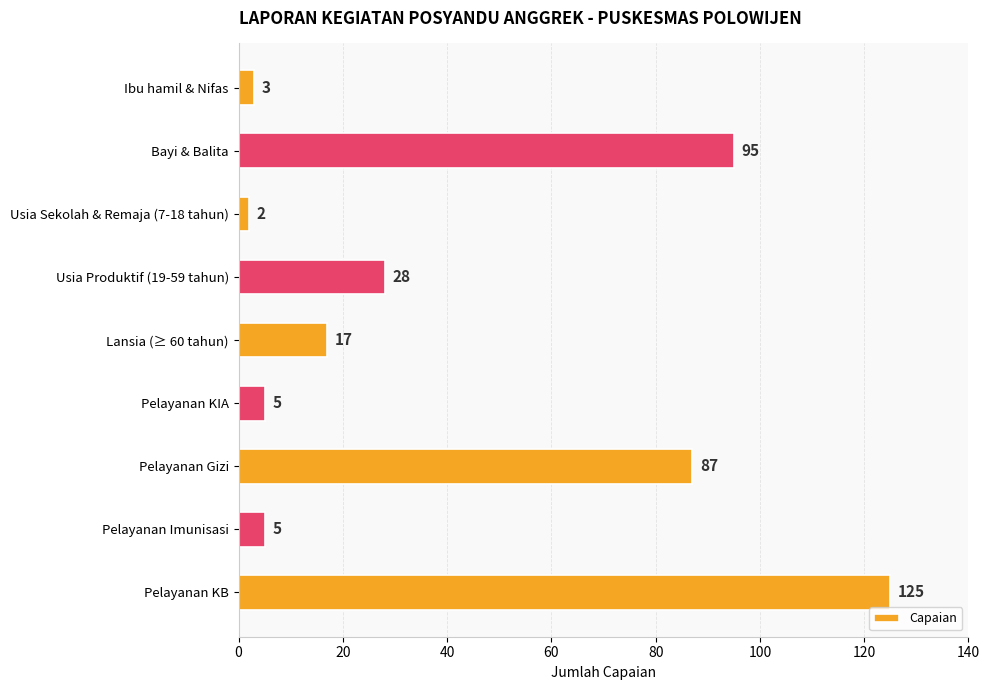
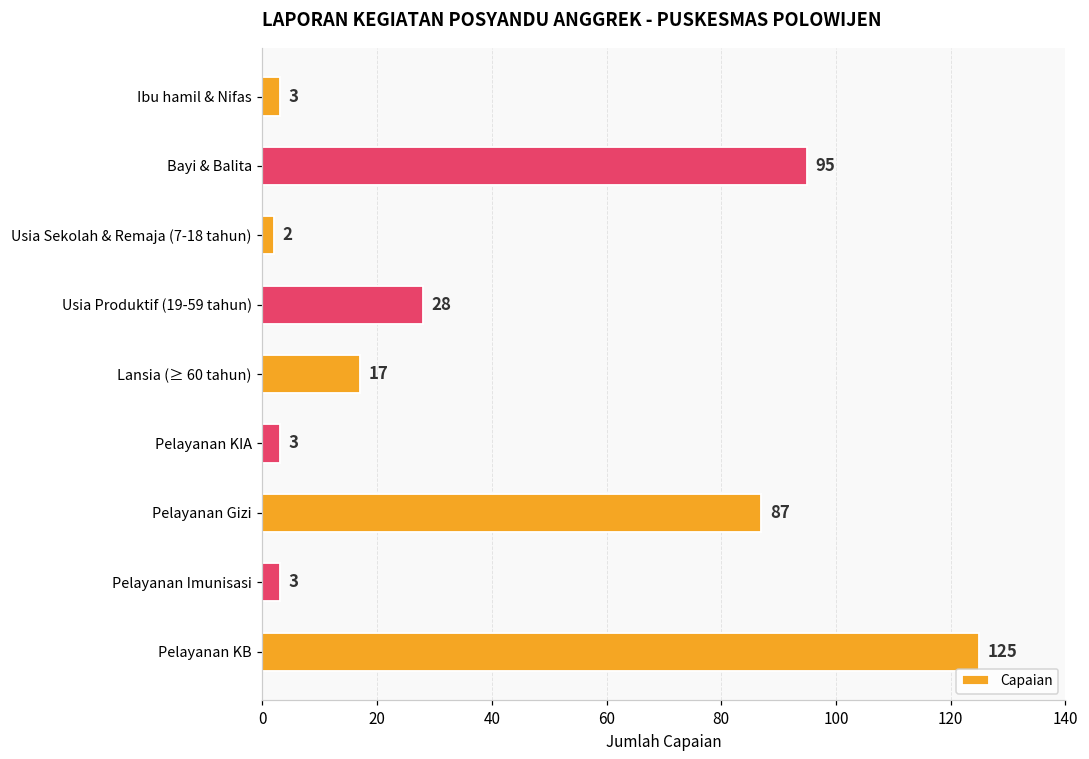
Pelayanan KIA: 5 -> 3
Pelayanan Imunisasi: 5 -> 3
